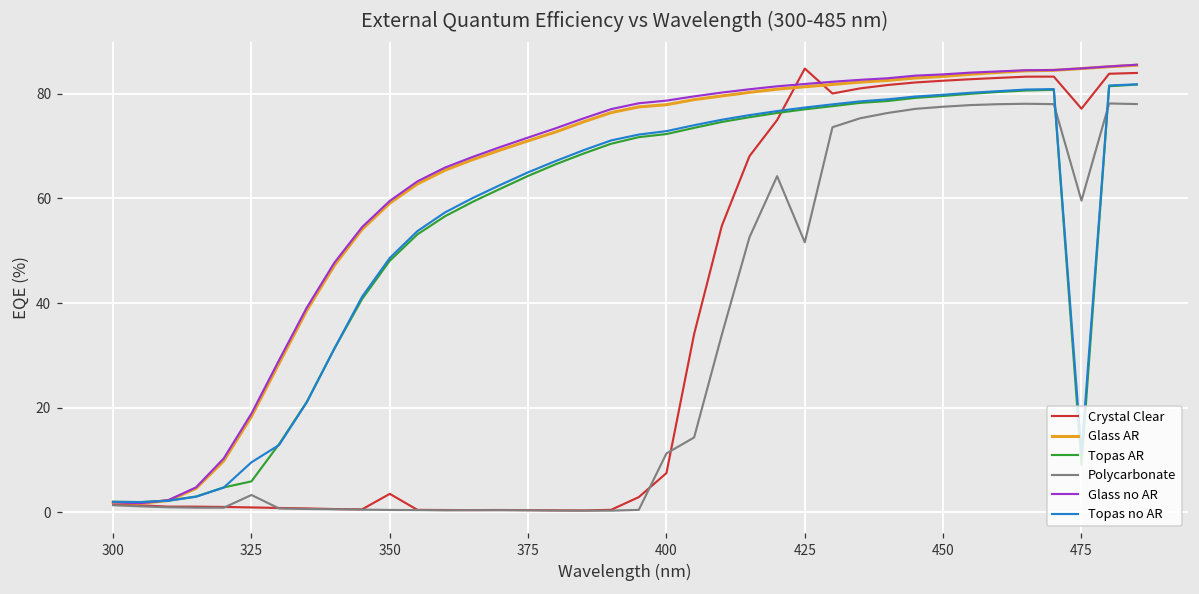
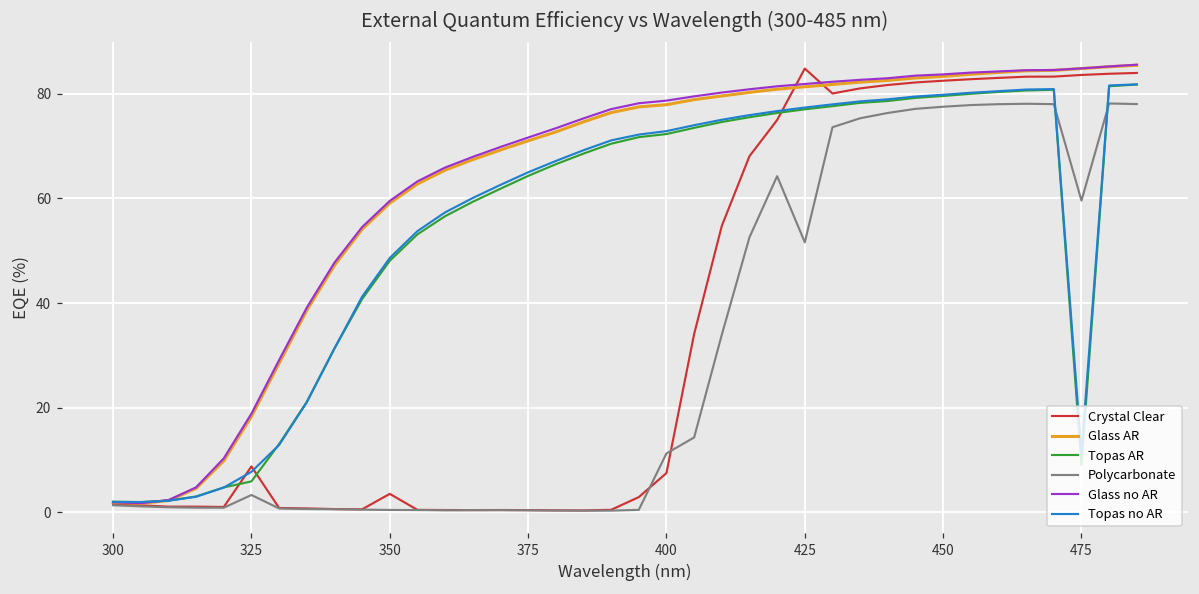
Crystal Clear, 325: 1 -> 9
Topas no AR, 325: 10 -> 8
Crystal Clear, 475: 77 -> 84
